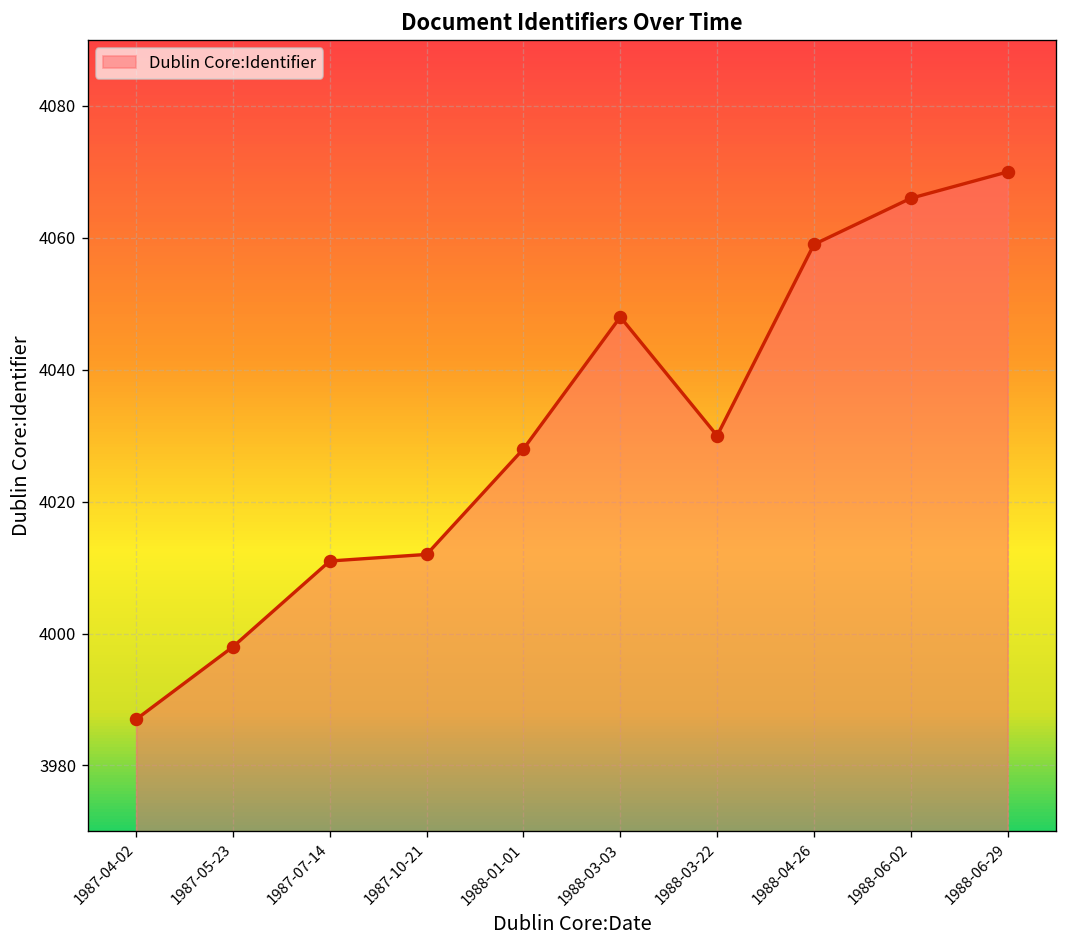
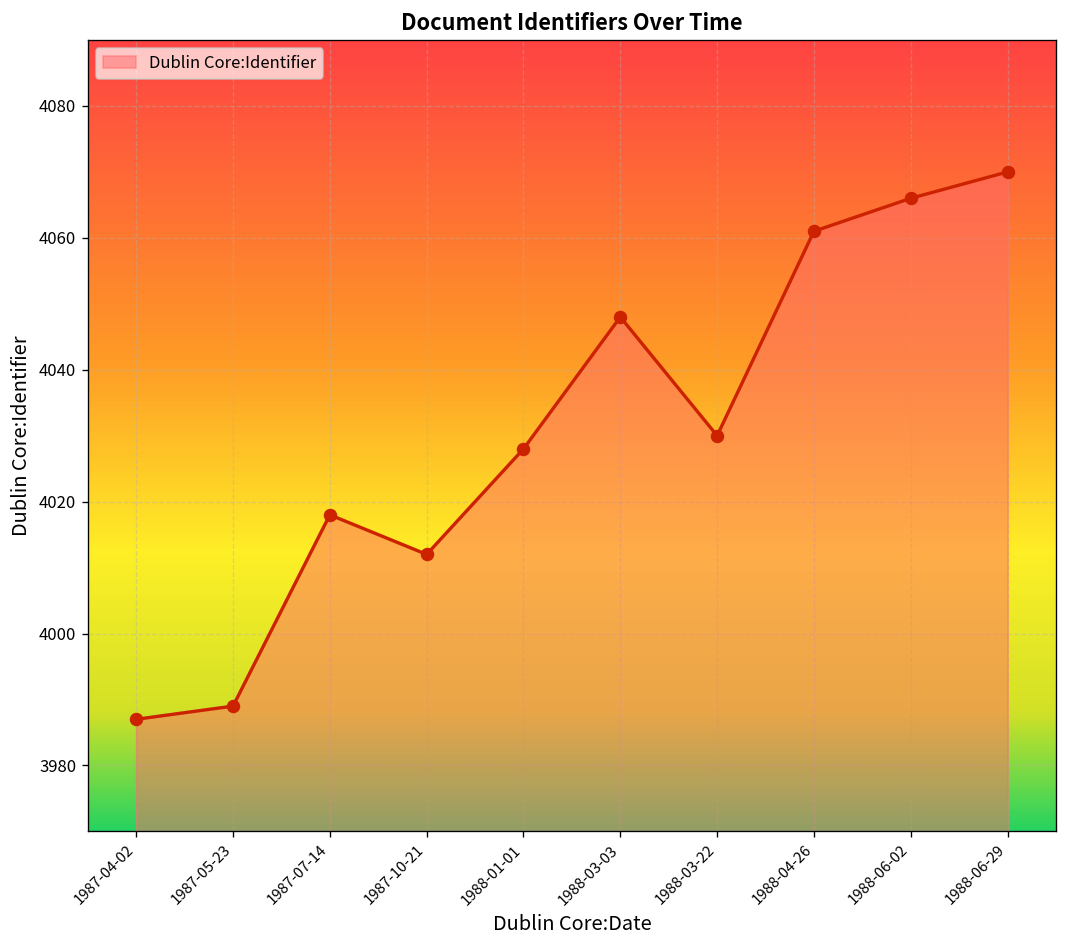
1987-05-23: 3998 -> 3989
1987-07-14: 4011 -> 4018
1988-04-26: 4059 -> 4061
